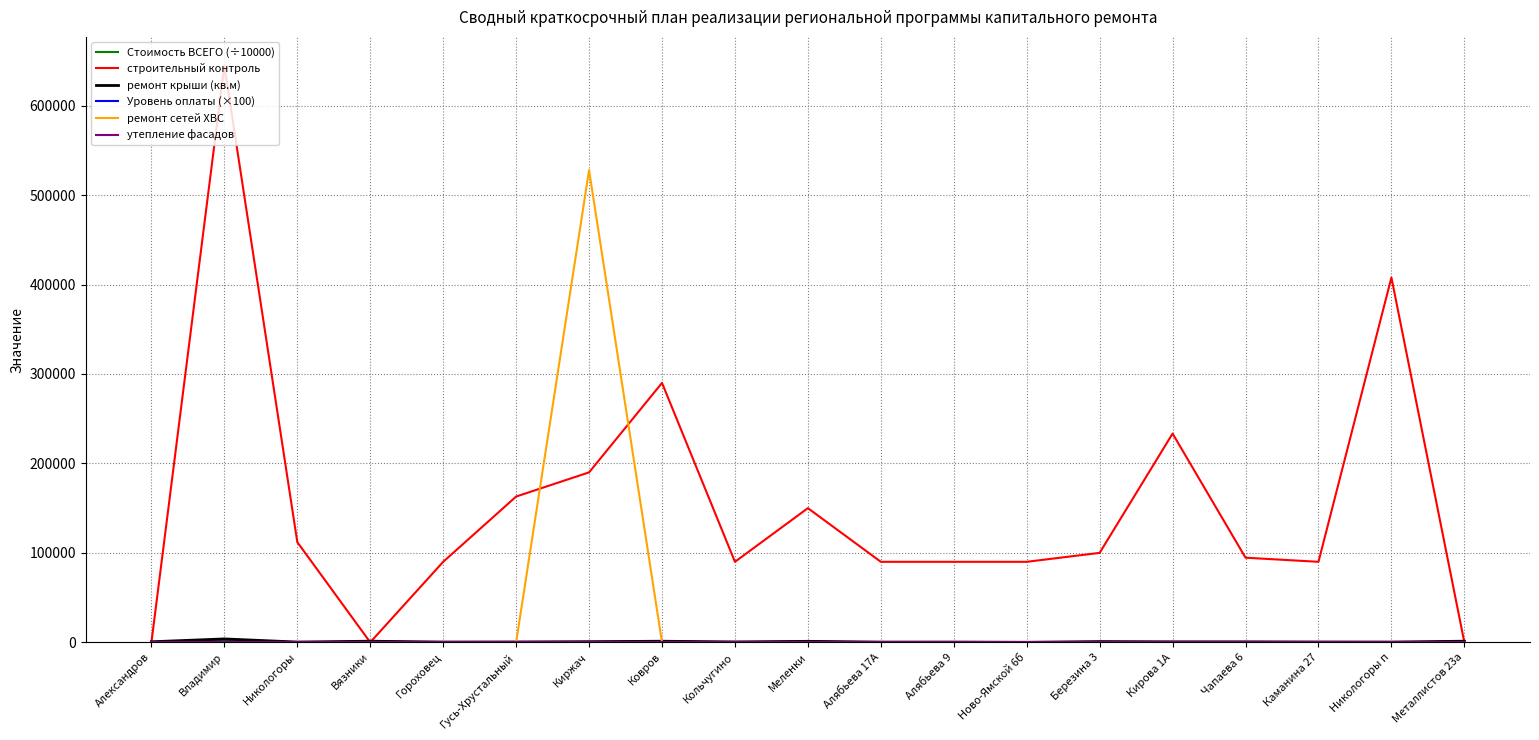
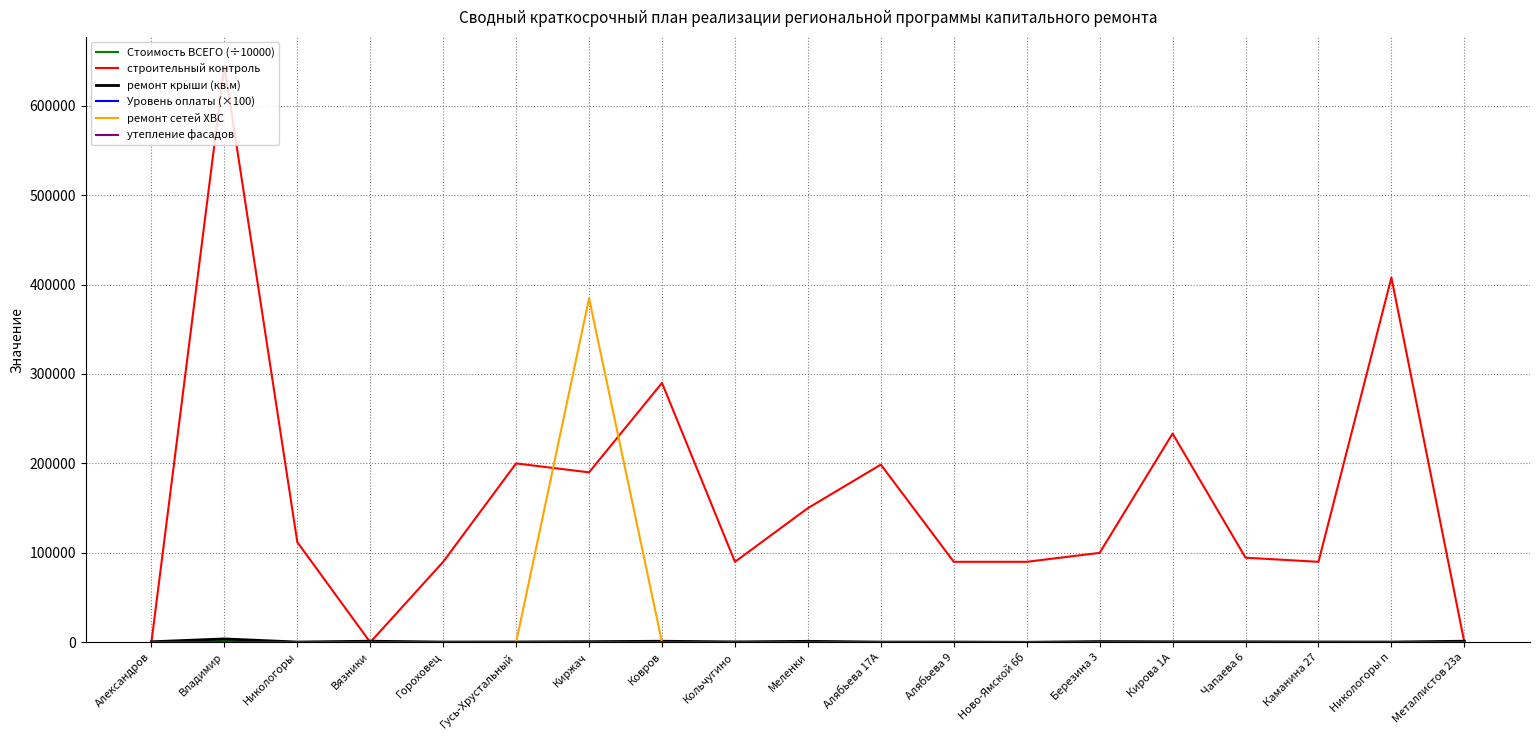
строительный контроль, Гусь-Хрустальный: 160000 -> 200000
ремонт сетей ХВС, Киржач: 530000 -> 380000
строительный контроль, Алябьева 17А: 90000 -> 200000
